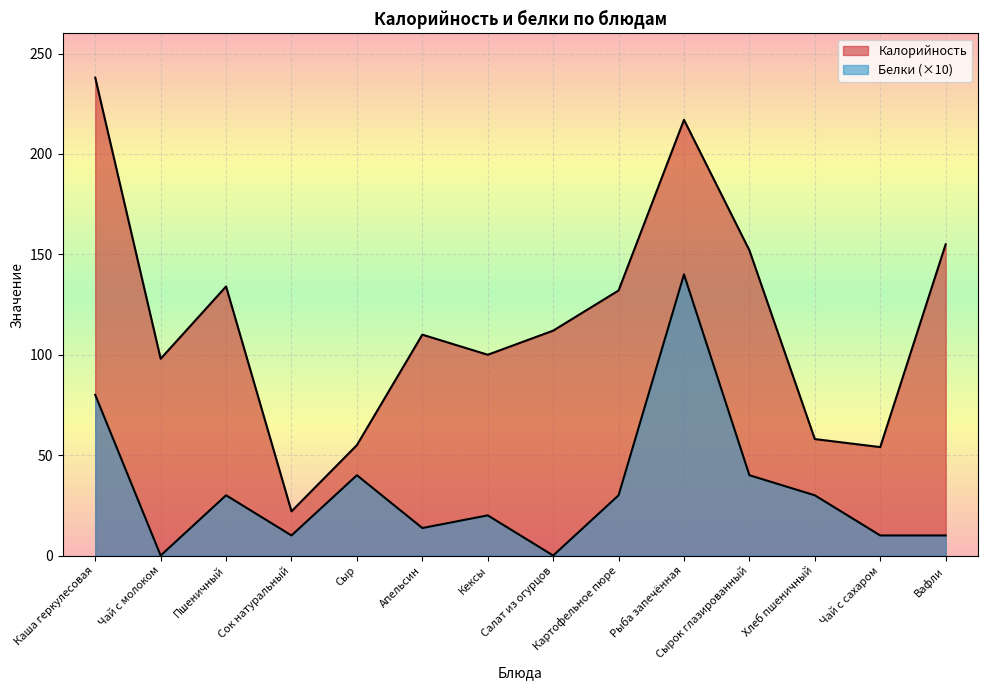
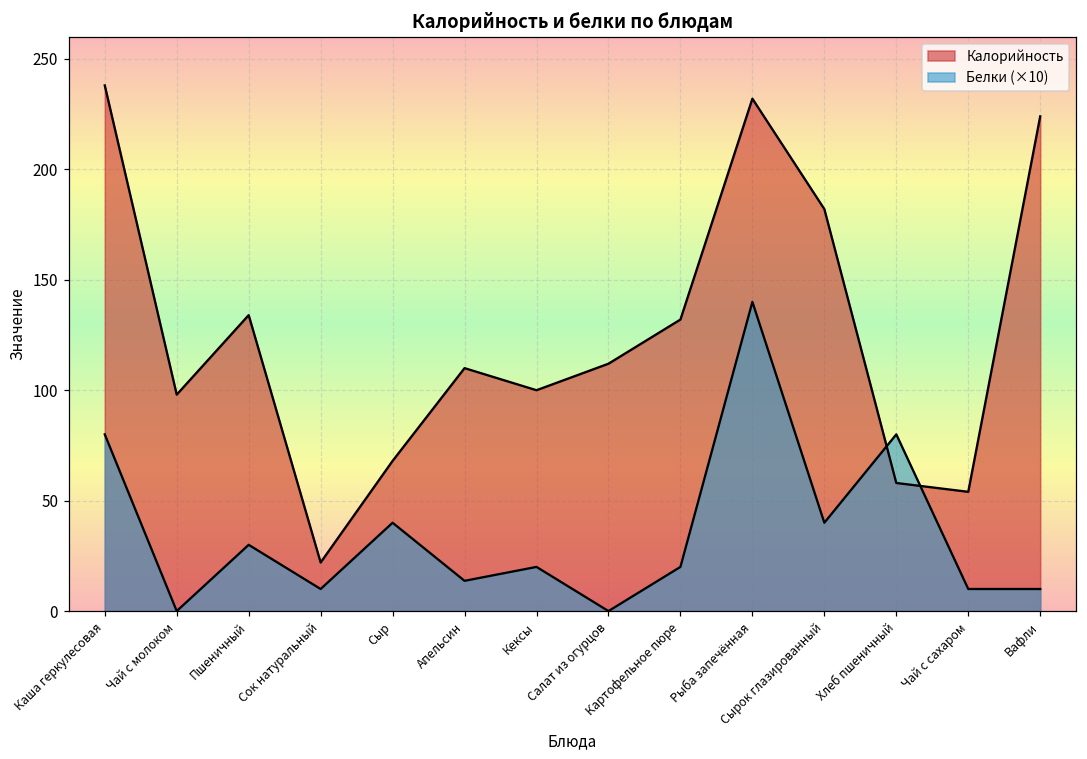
Калорийность, Сыр: 55 -> 68
Белки (×10), Картофельное пюре: 30 -> 20
Калорийность, Рыба запечённая: 217 -> 232
Калорийность, Сырок глазированный: 152 -> 182
Белки (×10), Хлеб пшеничный: 30 -> 80
Калорийность, Вафли: 155 -> 224
